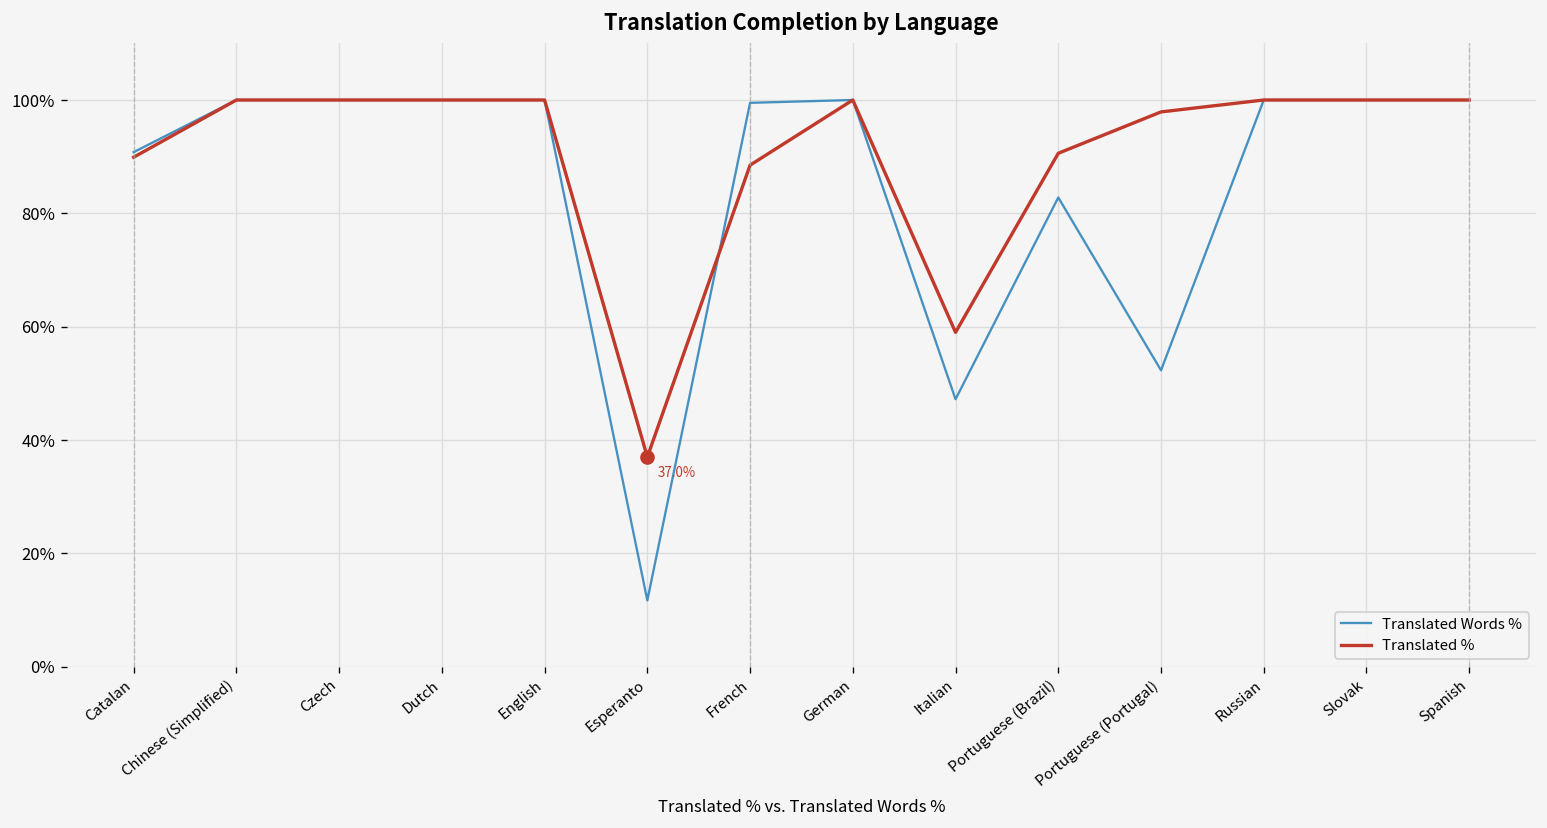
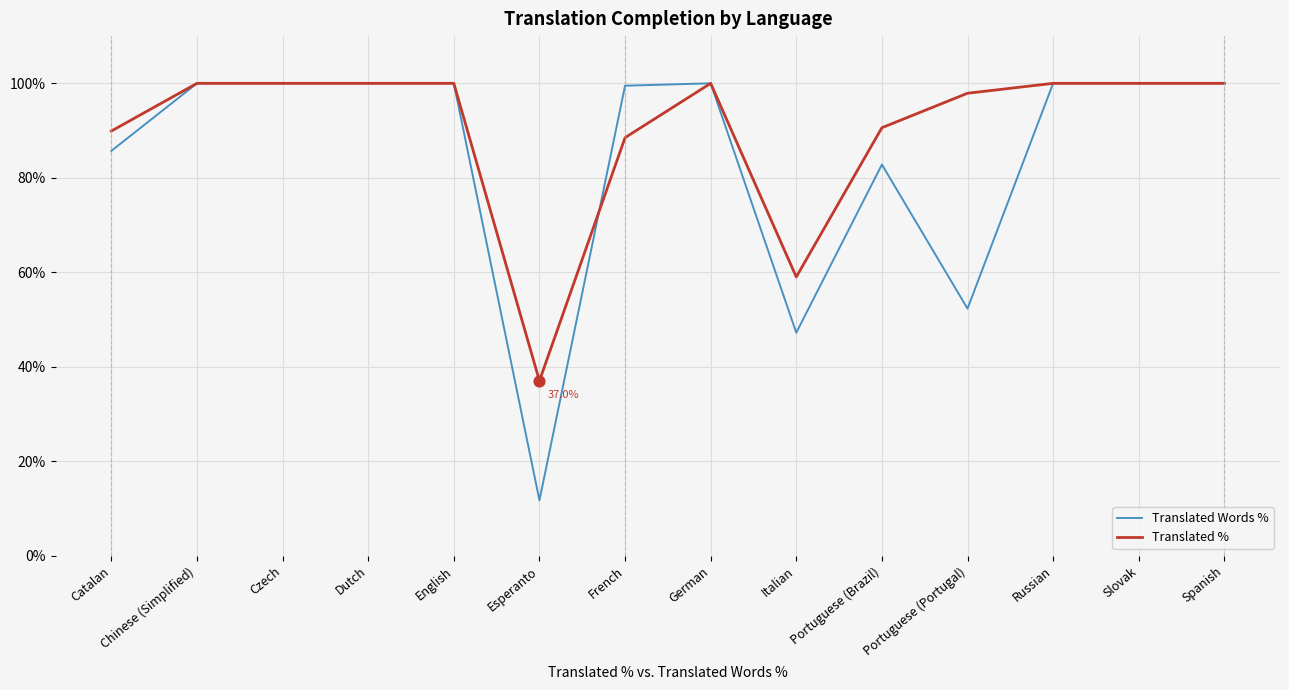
Translated Words %, Catalan: 91% -> 86%
